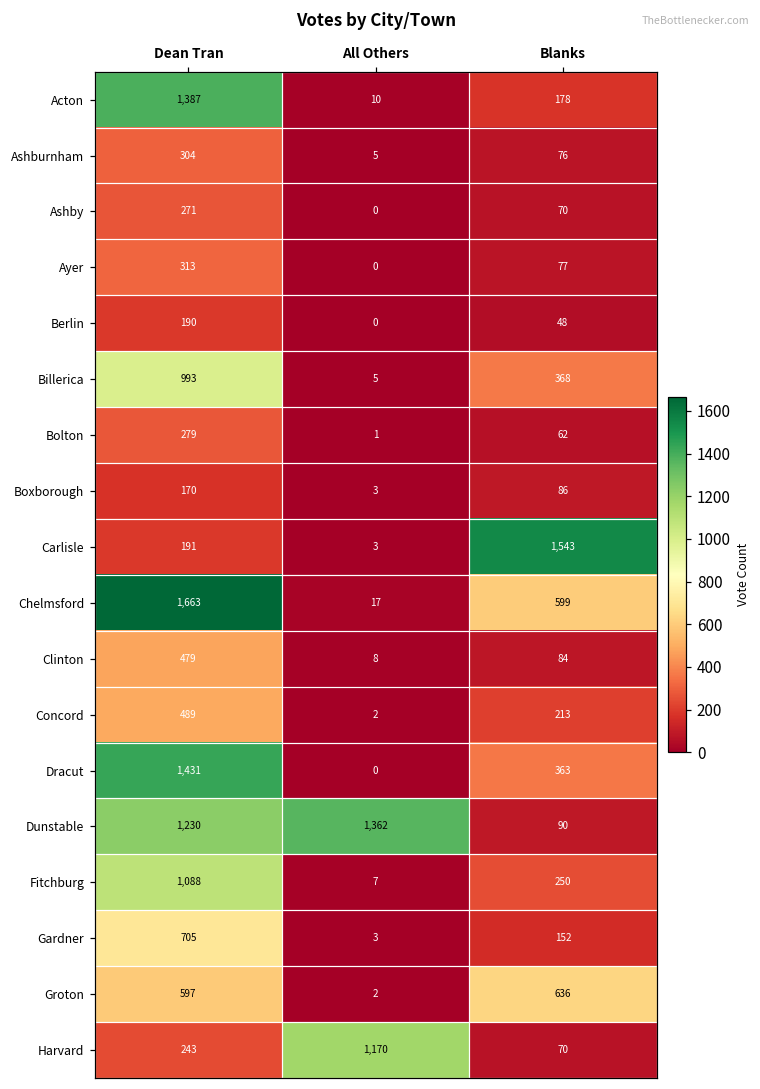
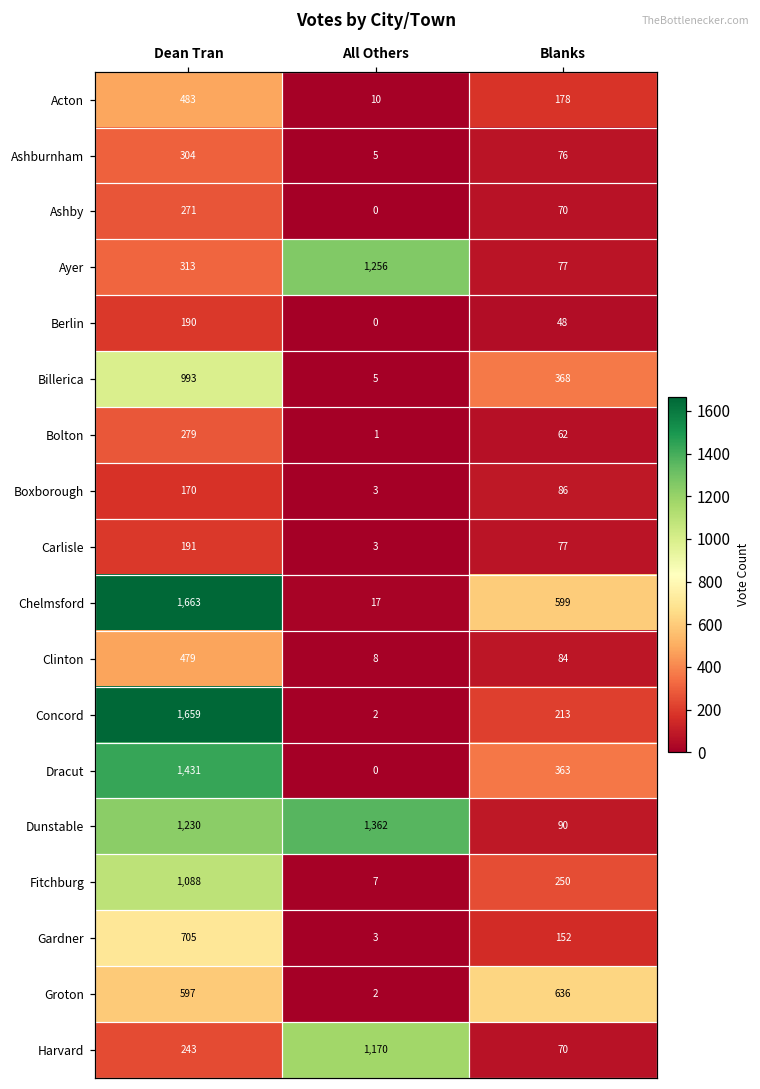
Acton, Dean Tran: 1,387 -> 483
Ayer, All Others: 0 -> 1,256
Carlisle, Blanks: 1,543 -> 77
Concord, Dean Tran: 489 -> 1,659
